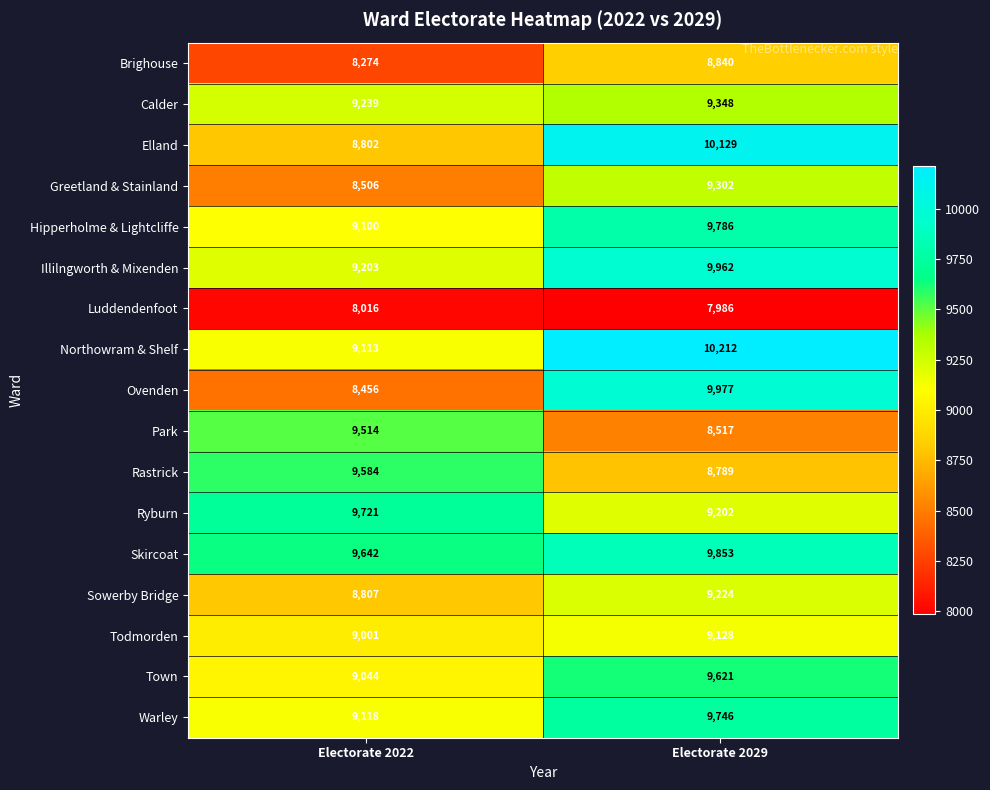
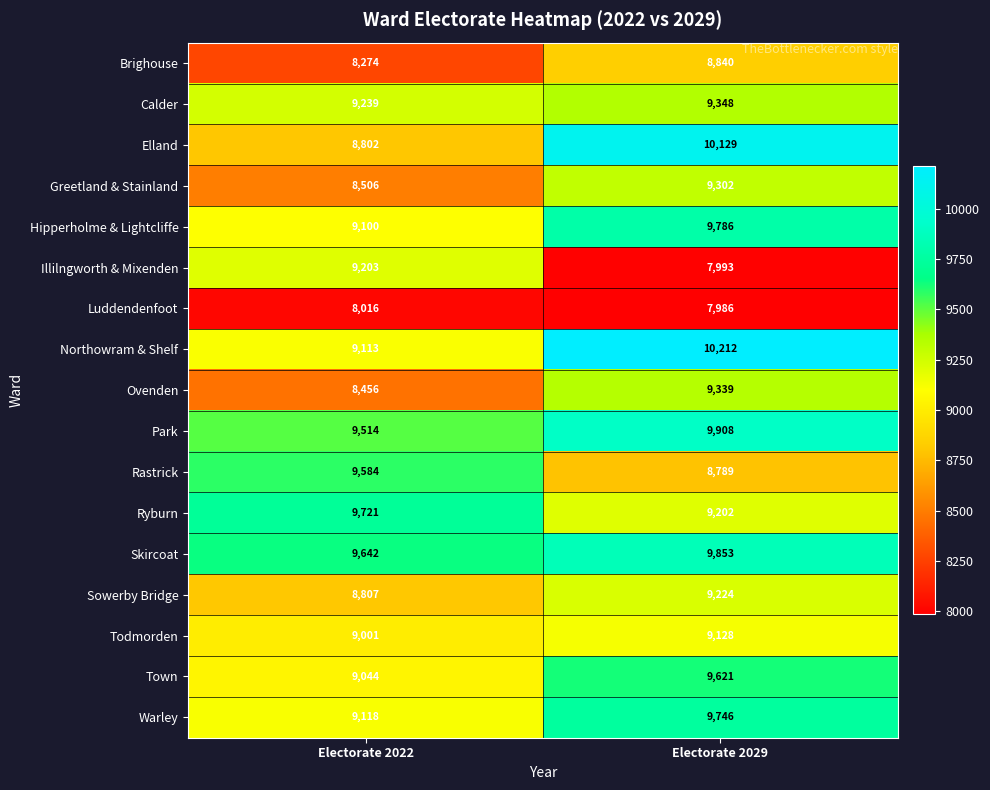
Illilngworth & Mixenden, Electorate 2029: 9,962 -> 7,993
Ovenden, Electorate 2029: 9,977 -> 9,339
Park, Electorate 2029: 8,517 -> 9,908
